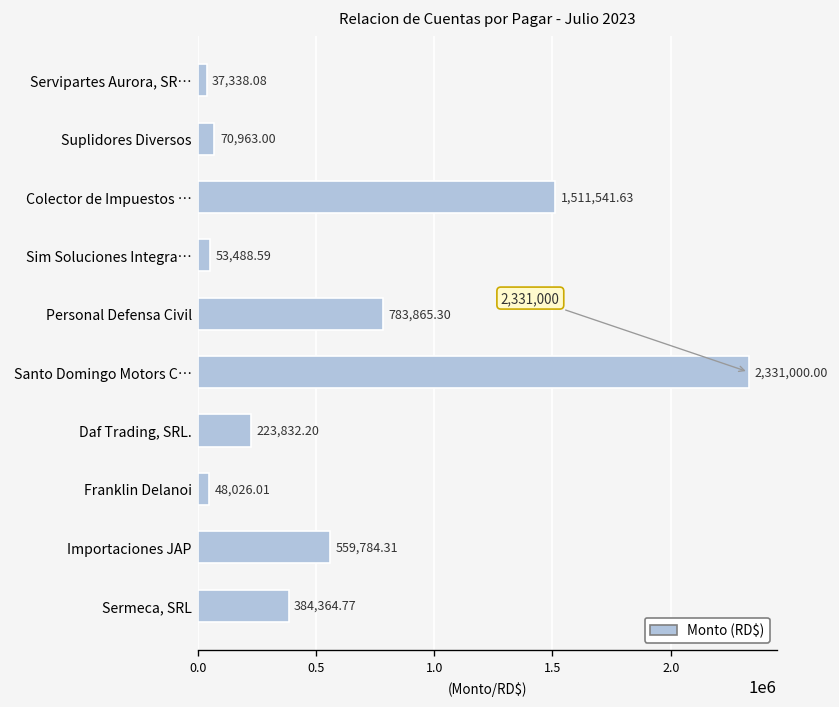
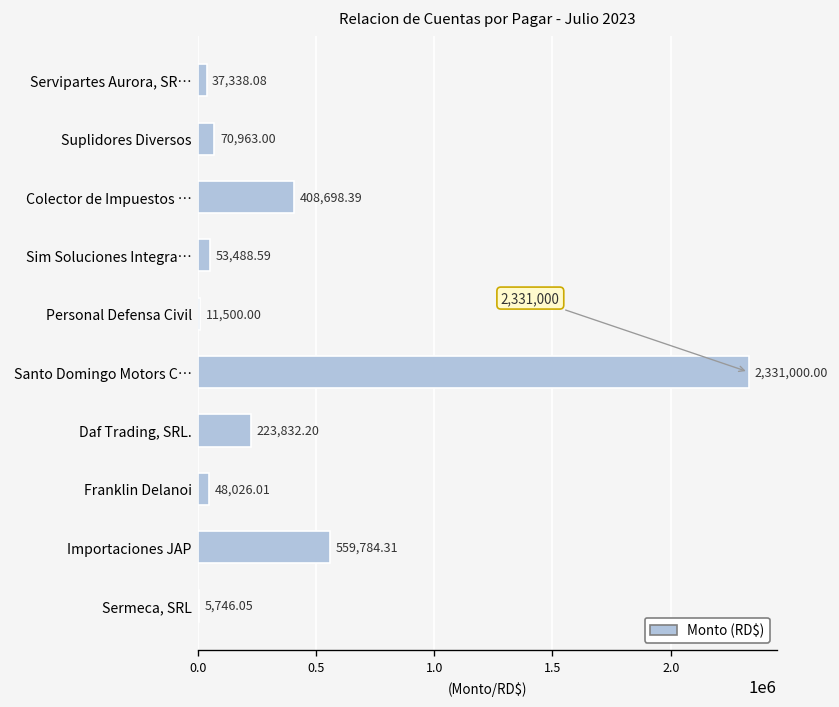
Colector de Impuestos …: 1,511,541.63 -> 408,698.39
Personal Defensa Civil: 783,865.30 -> 11,500.00
Sermeca, SRL: 384,364.77 -> 5,746.05
